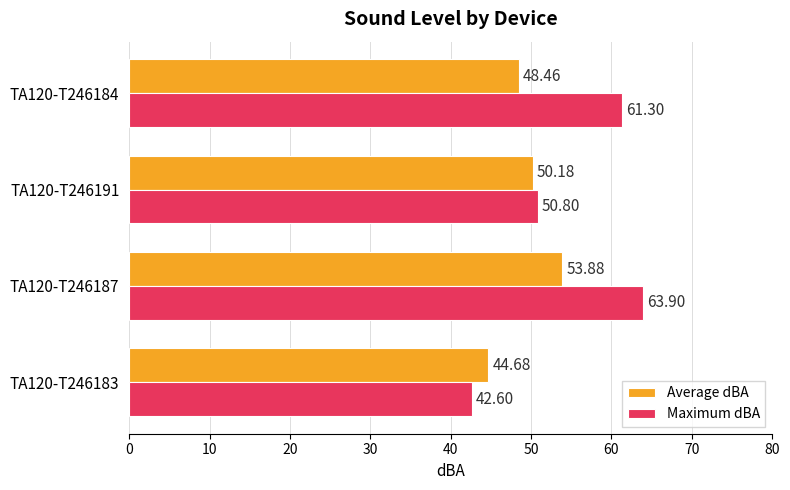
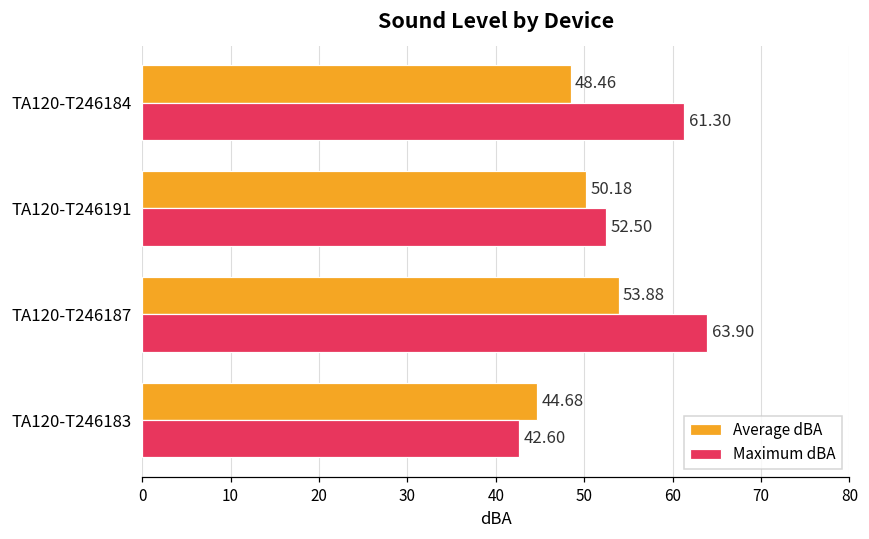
Maximum dBA, TA120-T246191: 50.80 -> 52.50
